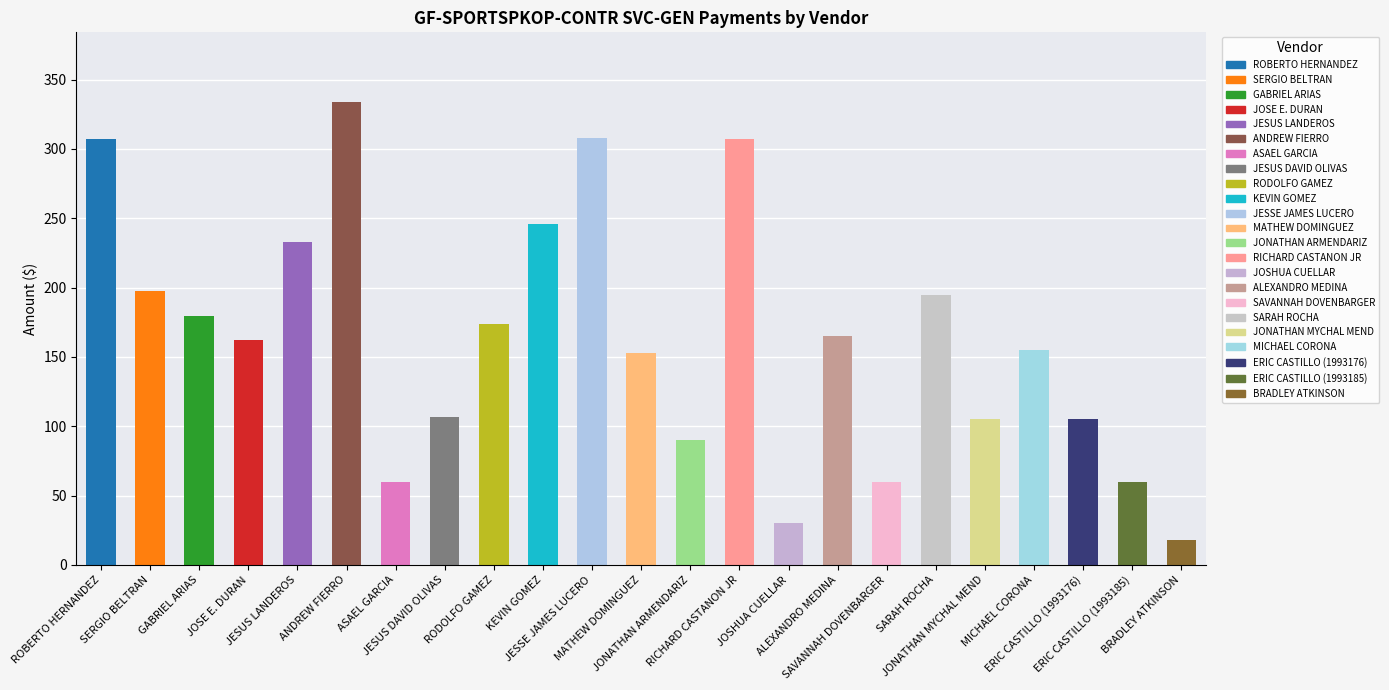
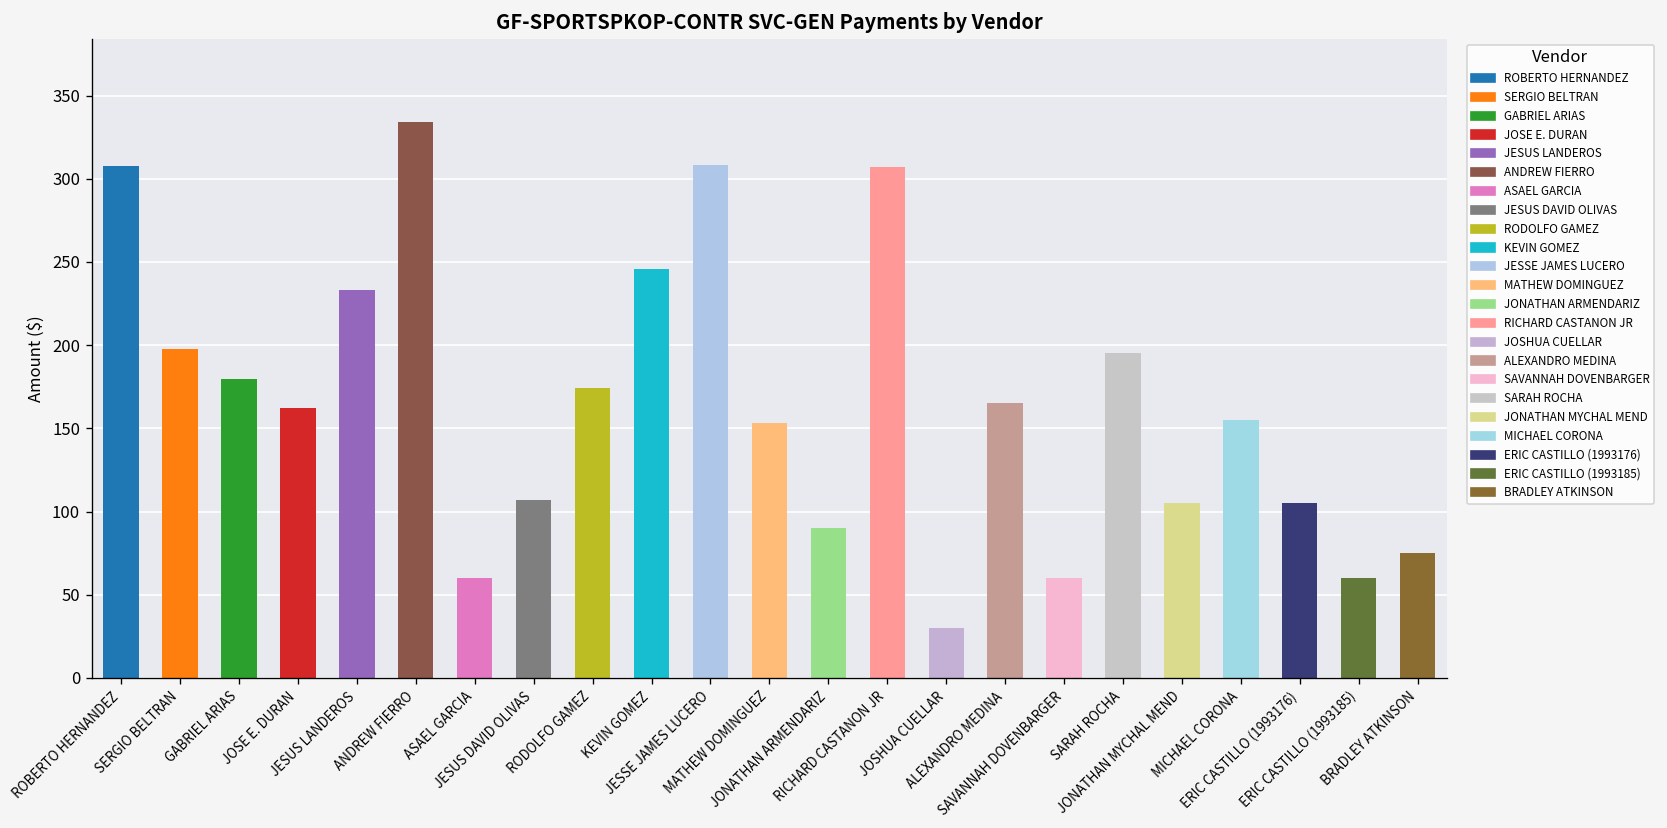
BRADLEY ATKINSON: 18 -> 75
